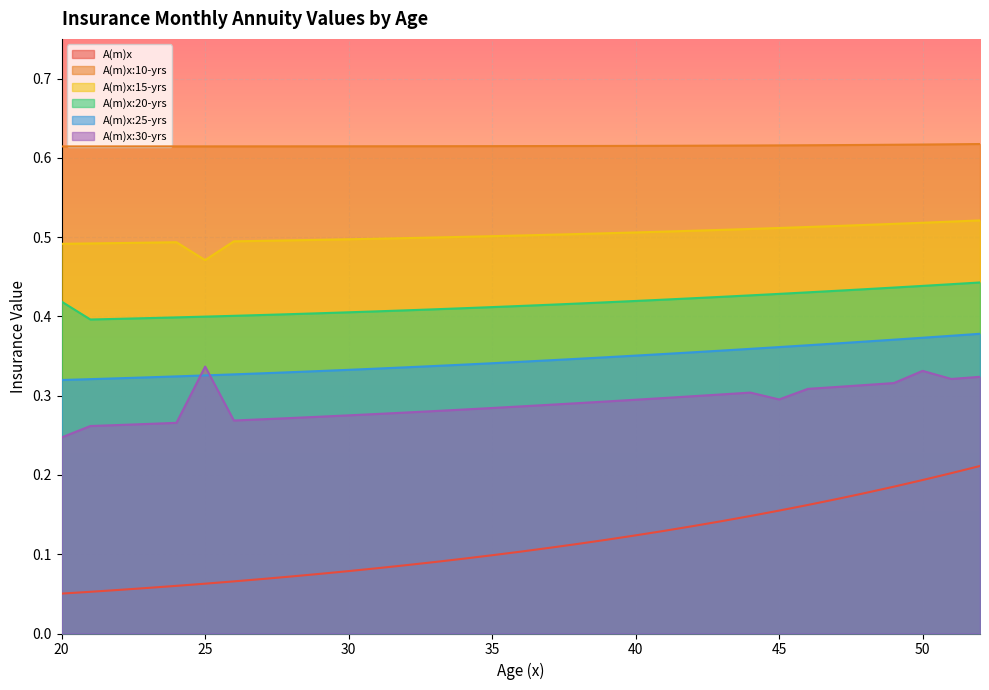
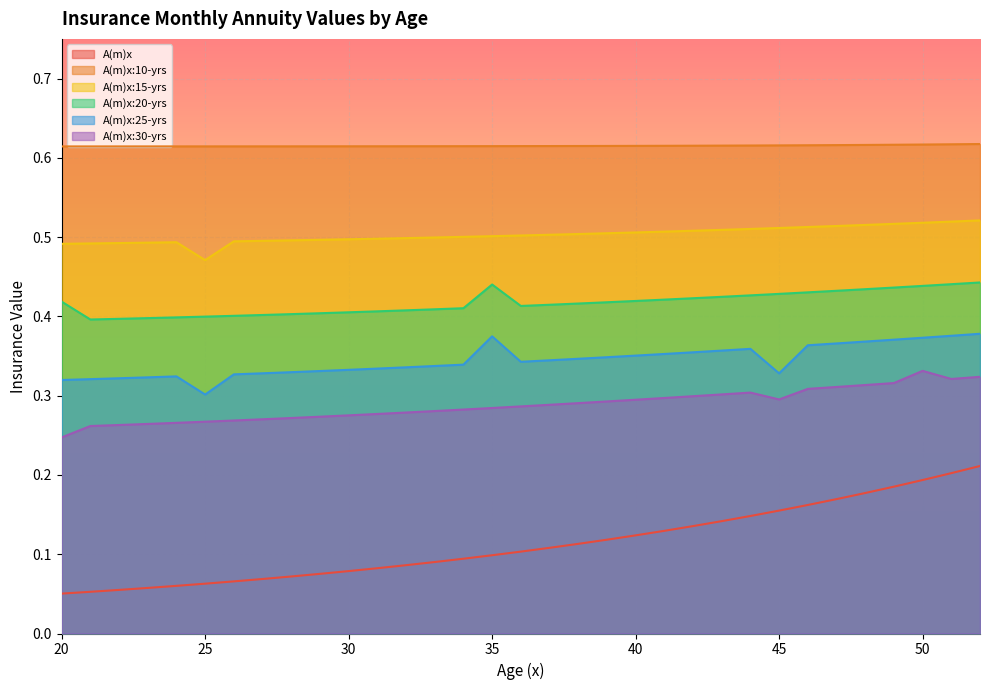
A(m)x:25-yrs, 25: 0.33 -> 0.30
A(m)x:30-yrs, 25: 0.34 -> 0.27
A(m)x:20-yrs, 35: 0.41 -> 0.44
A(m)x:25-yrs, 35: 0.34 -> 0.37
A(m)x:25-yrs, 45: 0.36 -> 0.33
